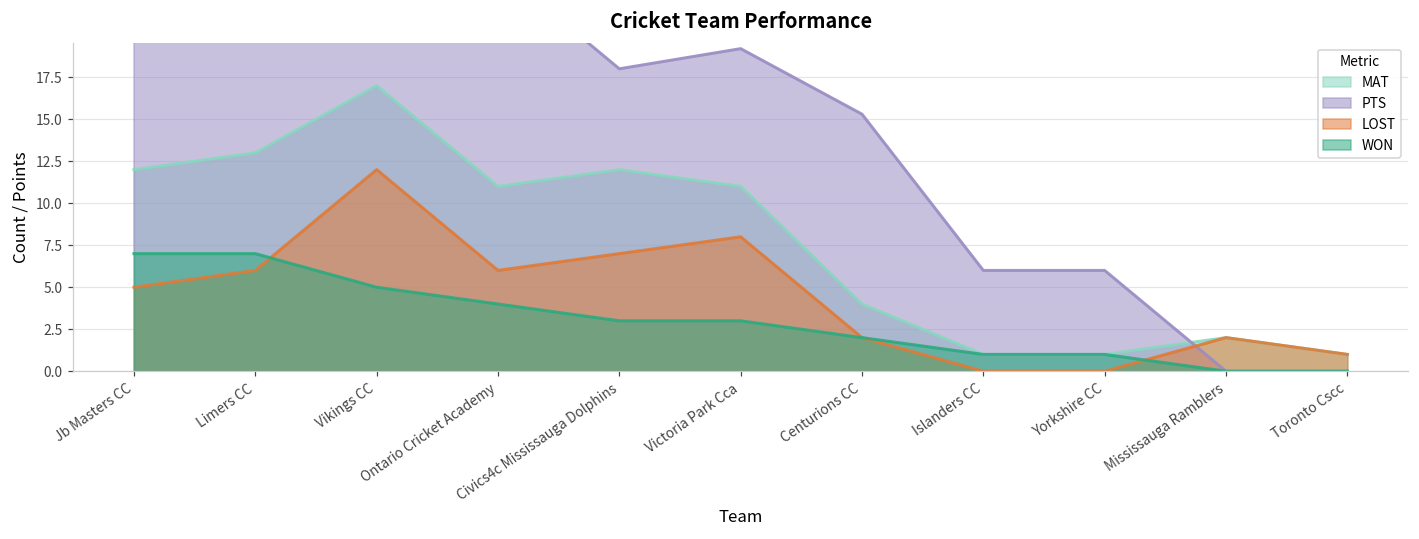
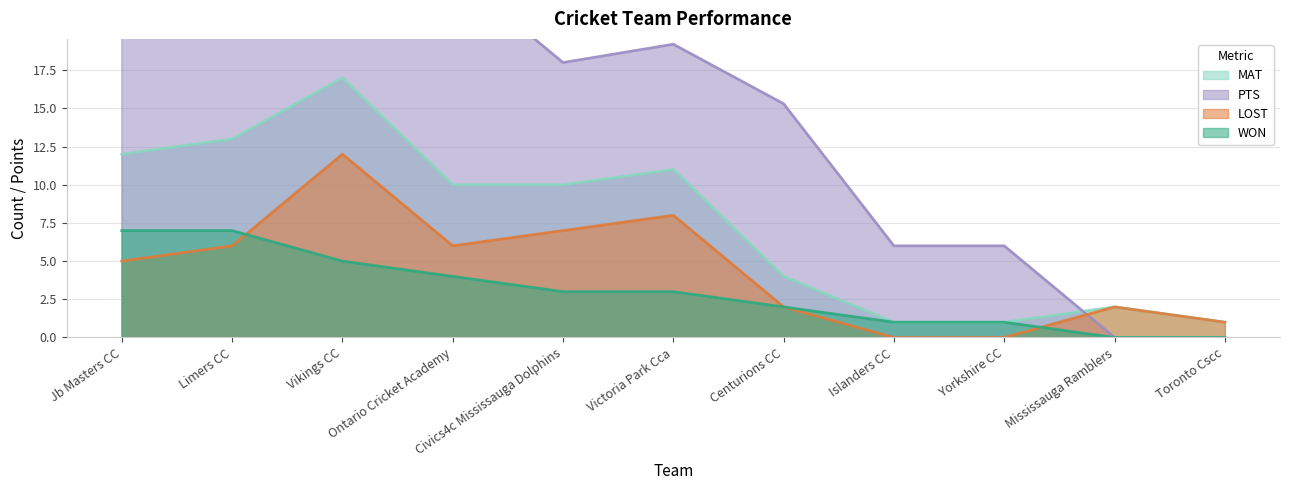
MAT, Ontario Cricket Academy: 11 -> 10
MAT, Civics4c Mississauga Dolphins: 12 -> 10
